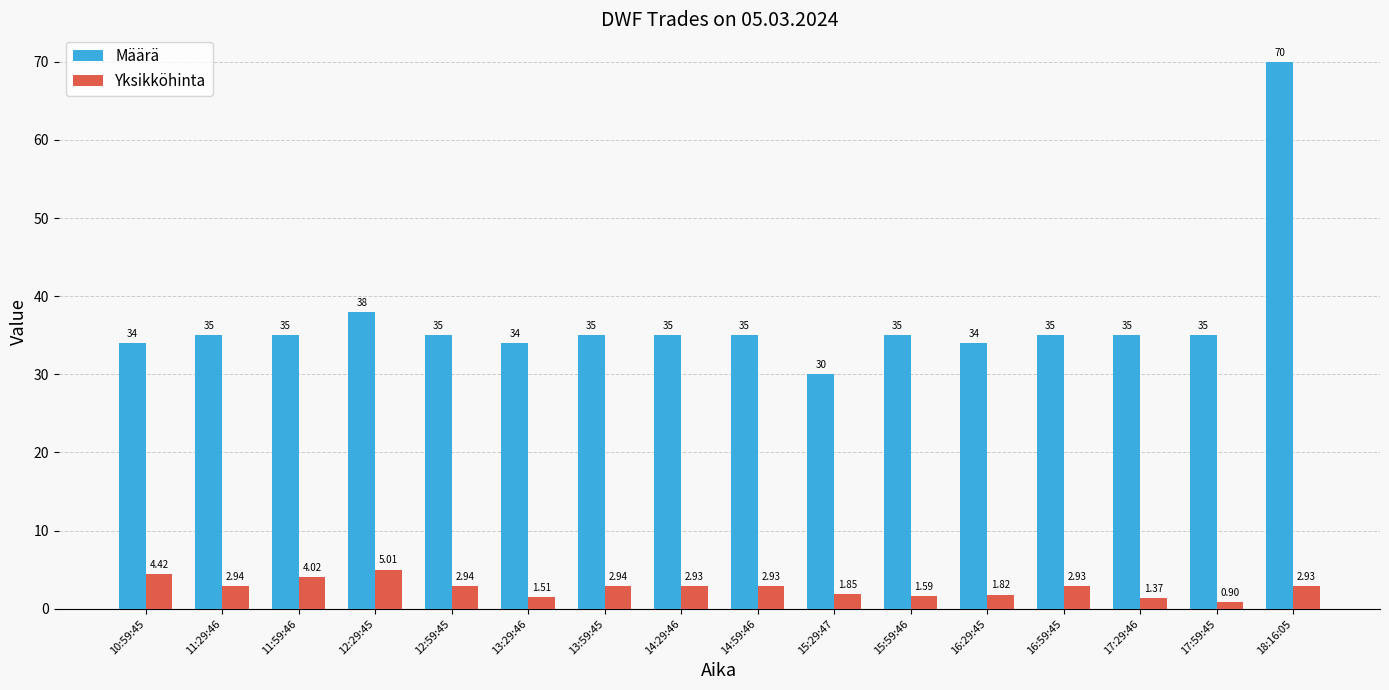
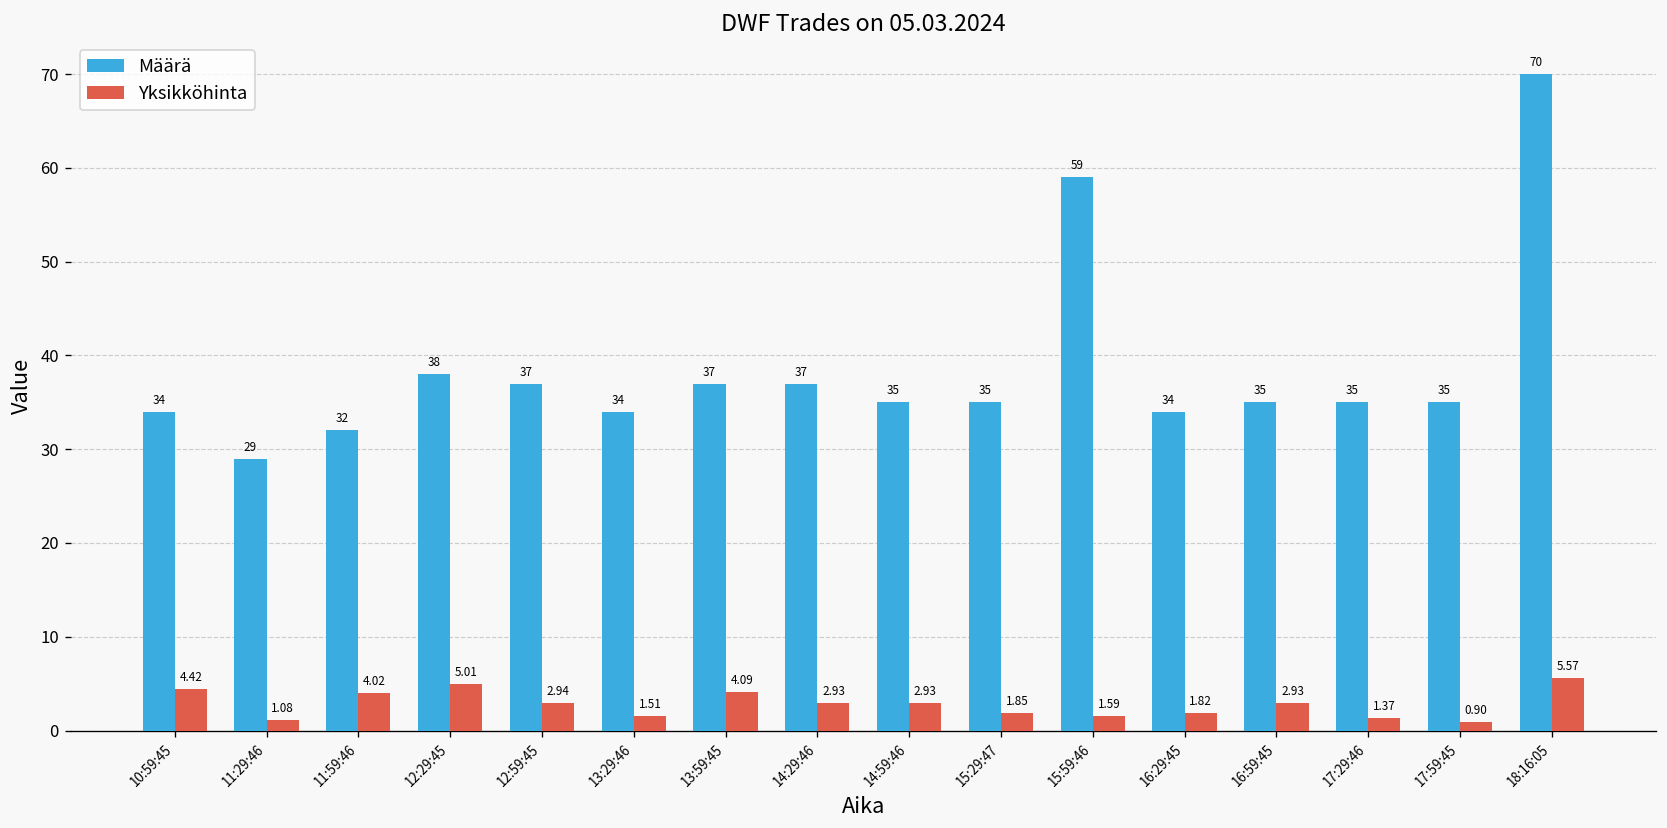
Määrä, 11:29:46: 35 -> 29
Yksikköhinta, 11:29:46: 2.94 -> 1.08
Määrä, 11:59:46: 35 -> 32
Määrä, 12:59:45: 35 -> 37
Määrä, 13:59:45: 35 -> 37
Yksikköhinta, 13:59:45: 2.94 -> 4.09
Määrä, 14:29:46: 35 -> 37
Määrä, 15:29:47: 30 -> 35
Määrä, 15:59:46: 35 -> 59
Yksikköhinta, 18:16:05: 2.93 -> 5.57
